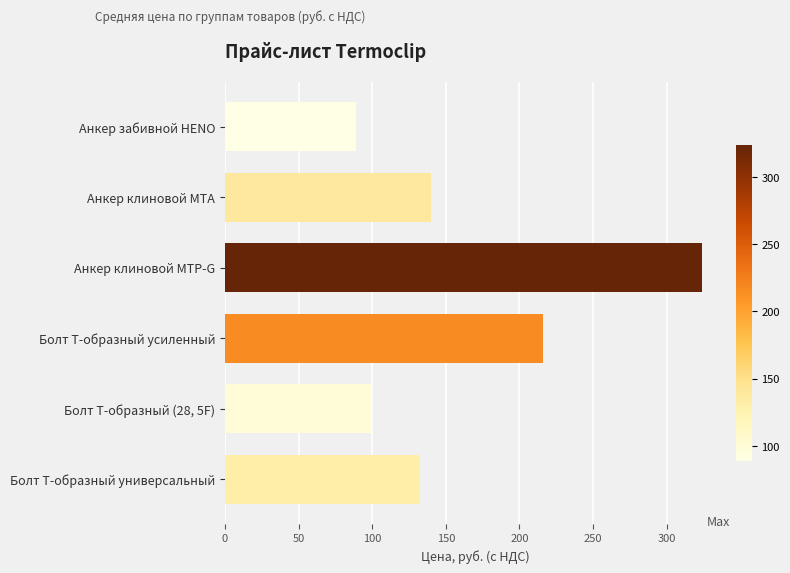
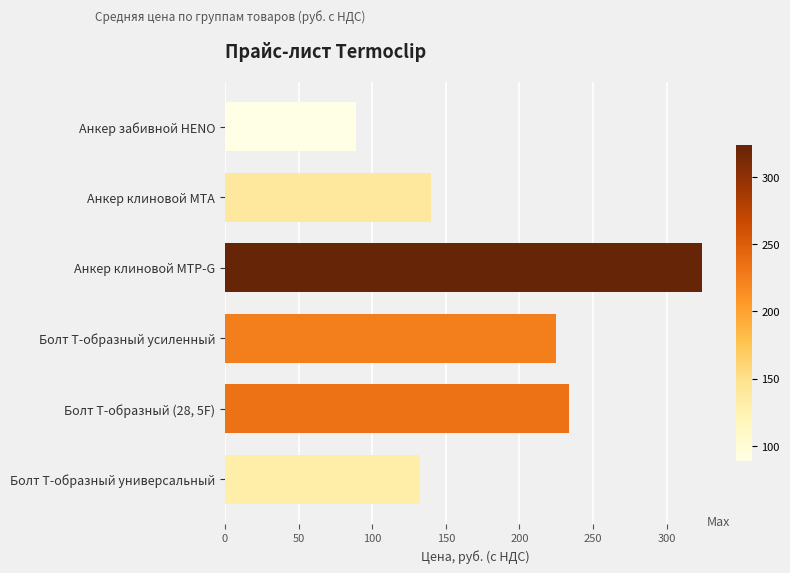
Болт T-образный усиленный: 216 -> 225
Болт T-образный (28, 5F): 99 -> 234
